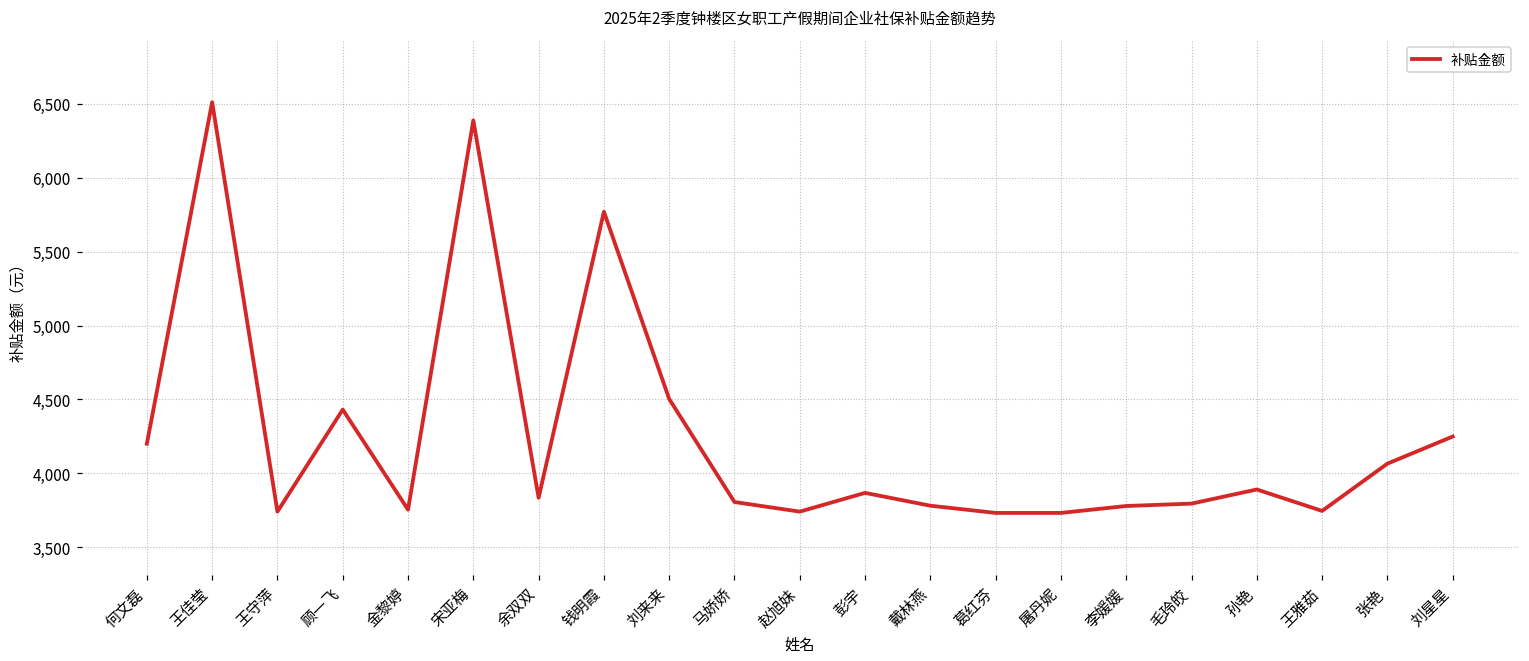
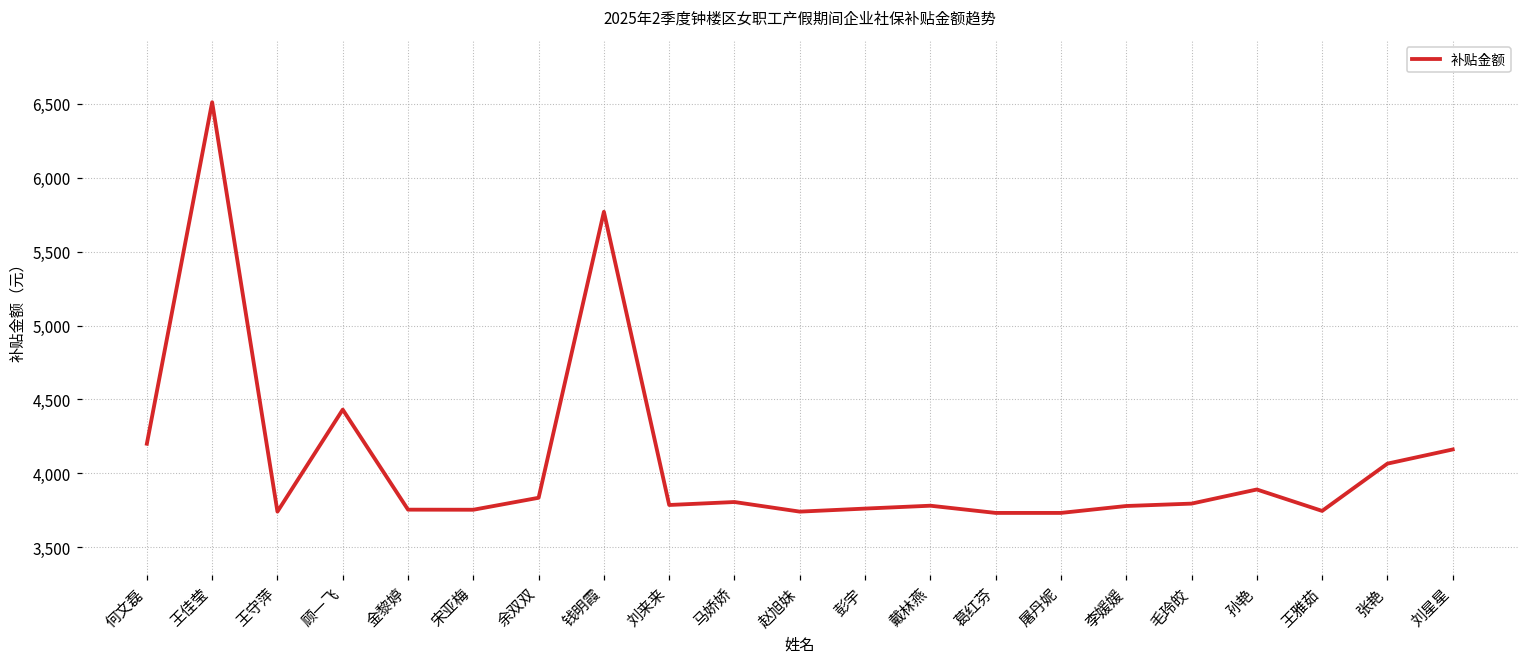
宋亚梅: 6,390 -> 3,750
刘来来: 4,500 -> 3,790
彭宇: 3,870 -> 3,760
刘星星: 4,250 -> 4,160
